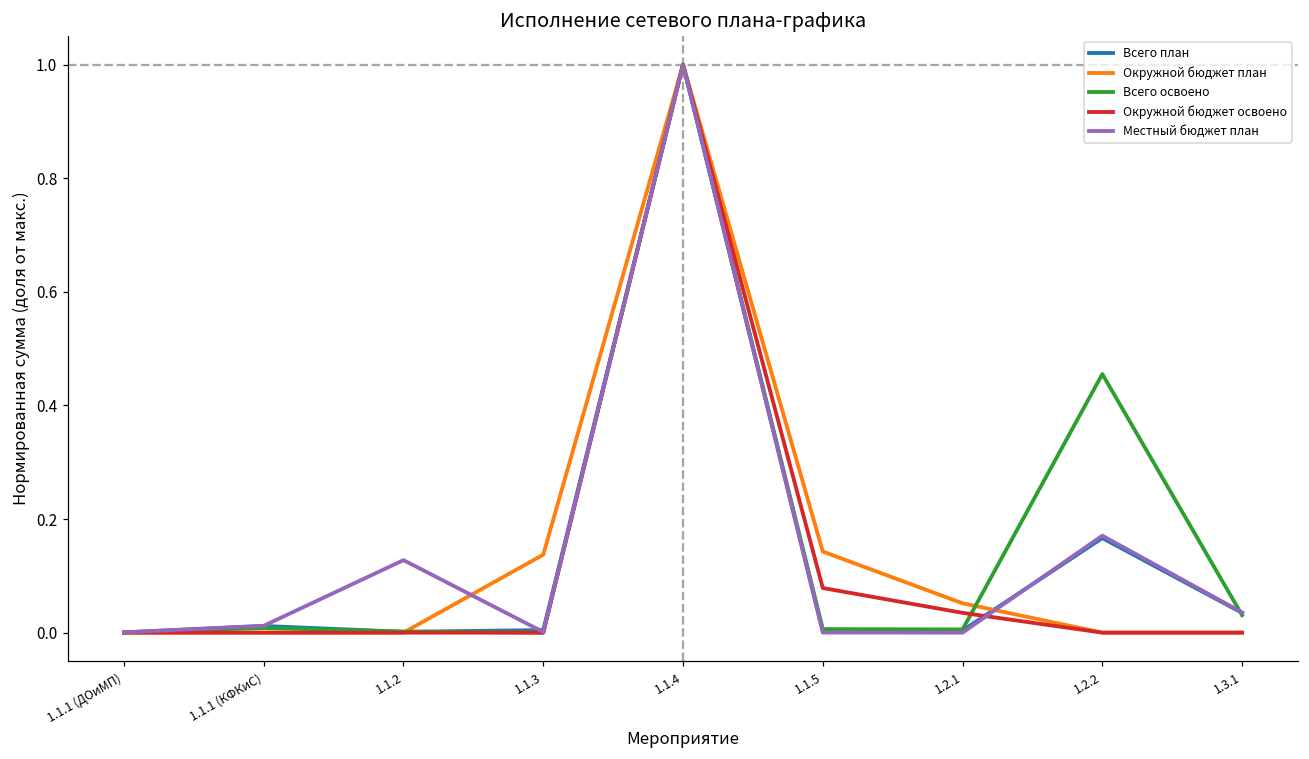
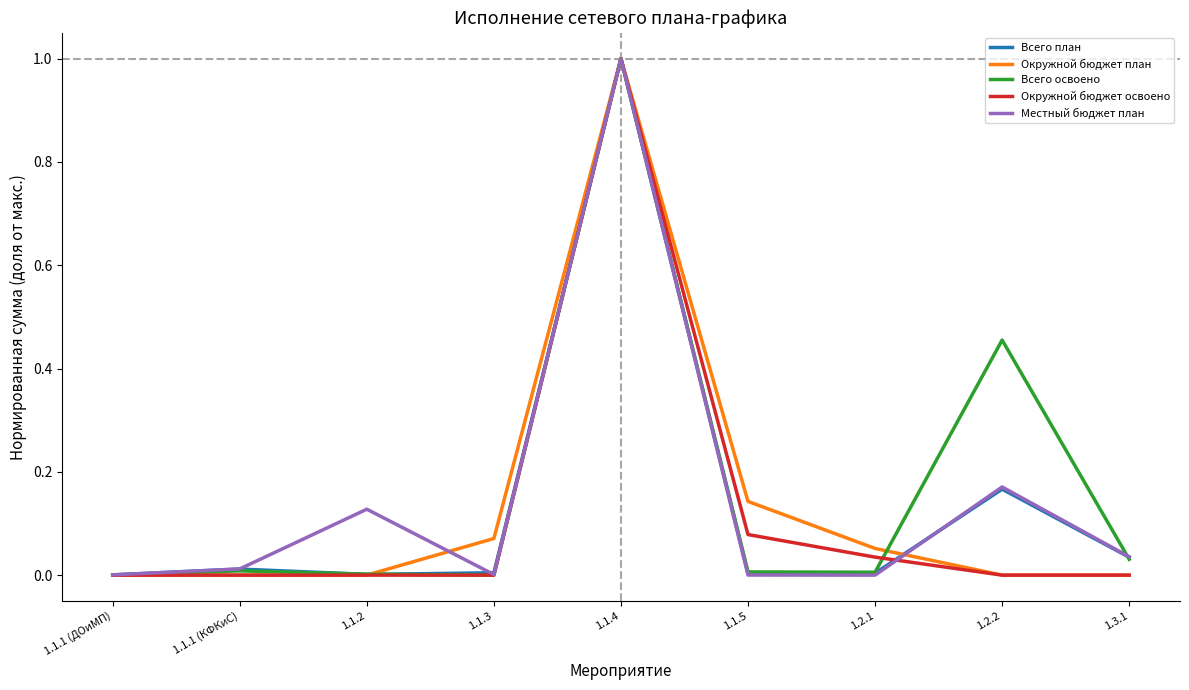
Окружной бюджет план, 1.1.3: 0.14 -> 0.07
